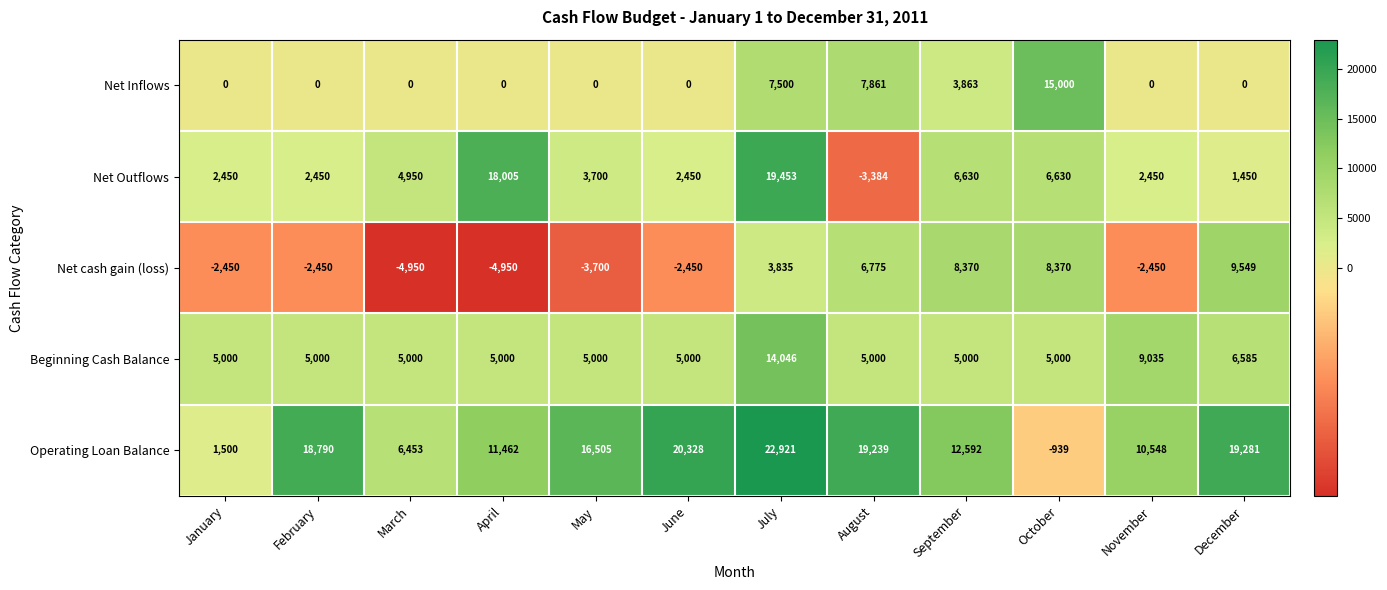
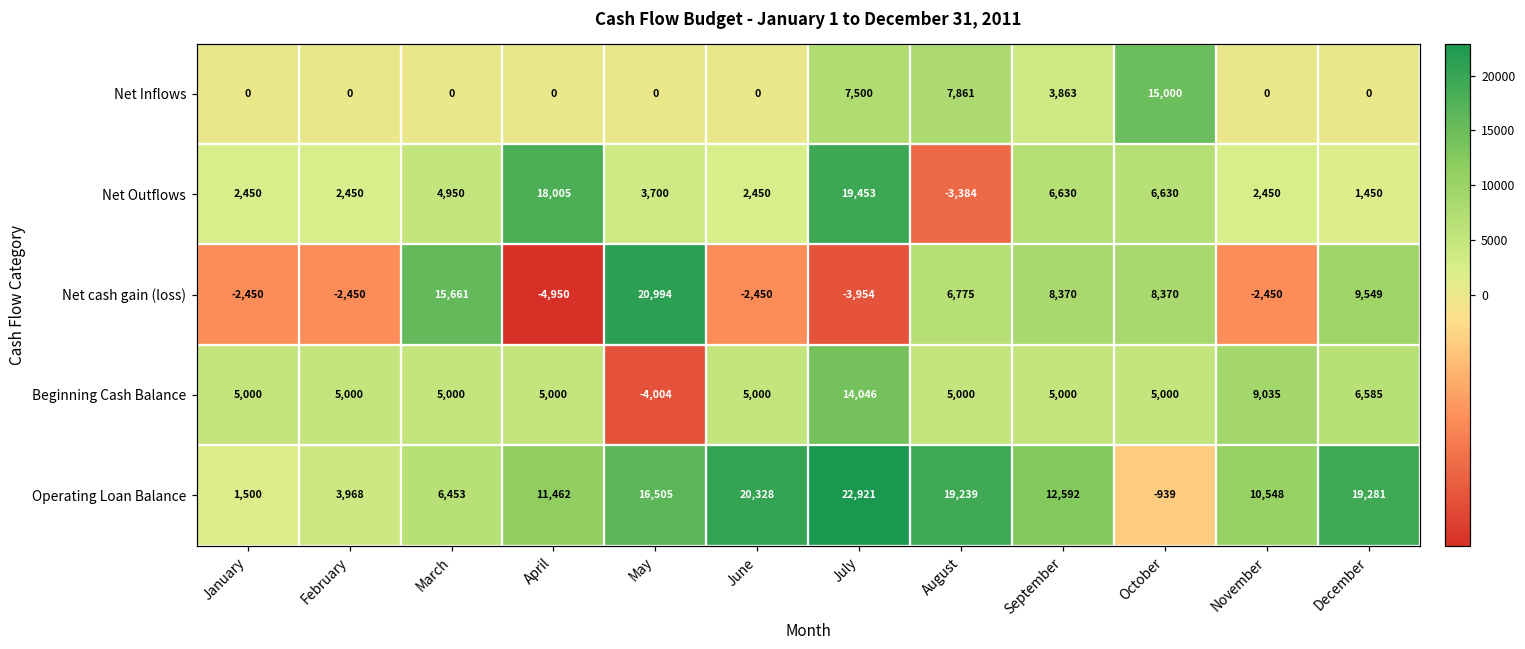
Net cash gain (loss), March: -4,950 -> 15,661
Net cash gain (loss), May: -3,700 -> 20,994
Net cash gain (loss), July: 3,835 -> -3,954
Beginning Cash Balance, May: 5,000 -> -4,004
Operating Loan Balance, February: 18,790 -> 3,968
